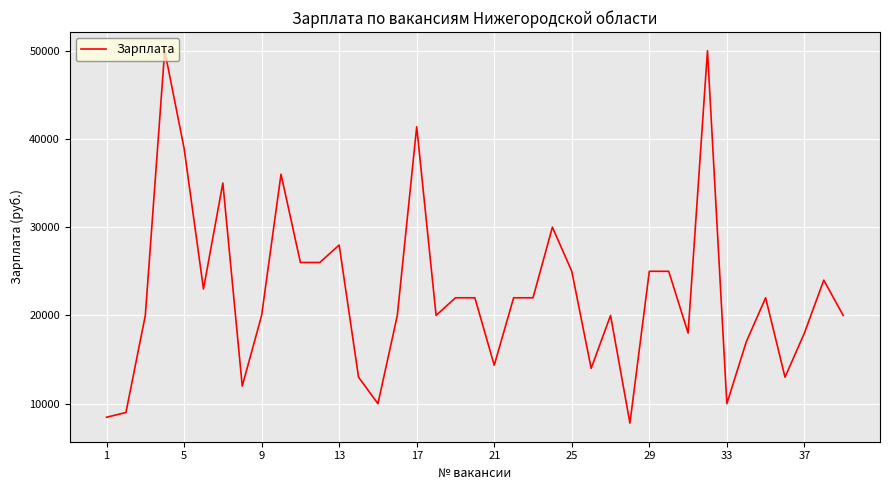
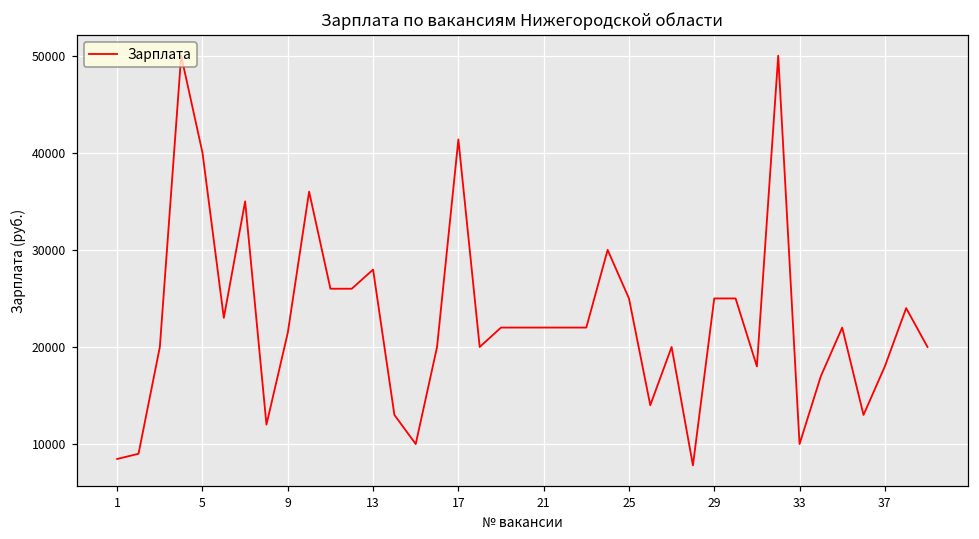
5: 39000 -> 40000
9: 20000 -> 21000
21: 14000 -> 22000
